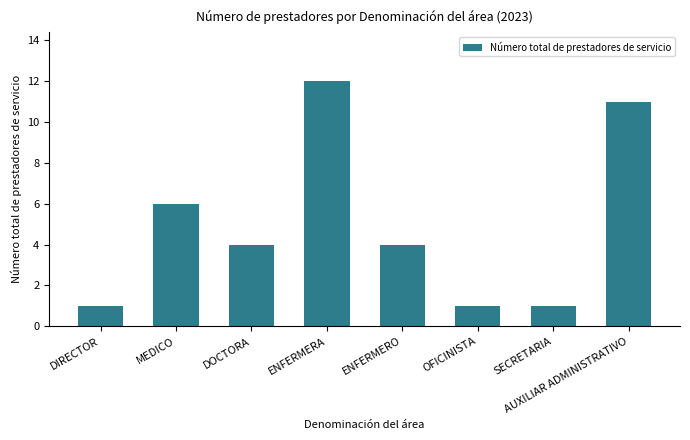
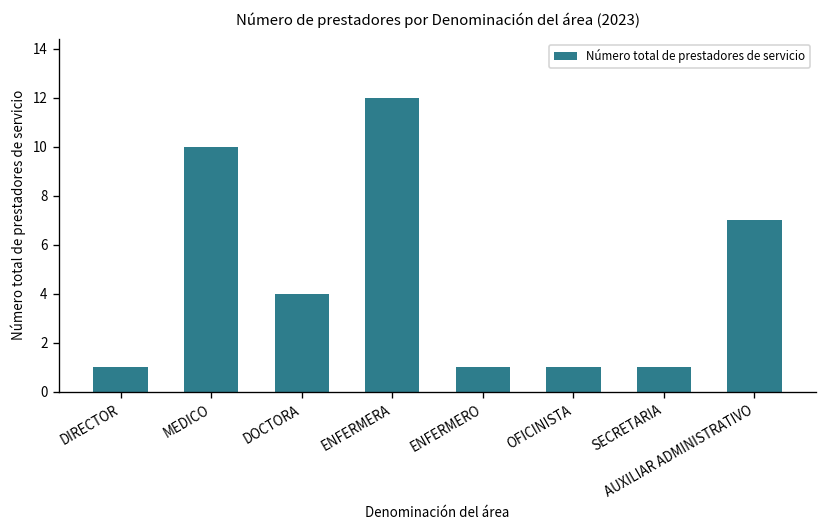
MEDICO: 6 -> 10
ENFERMERO: 4 -> 1
AUXILIAR ADMINISTRATIVO: 11 -> 7
